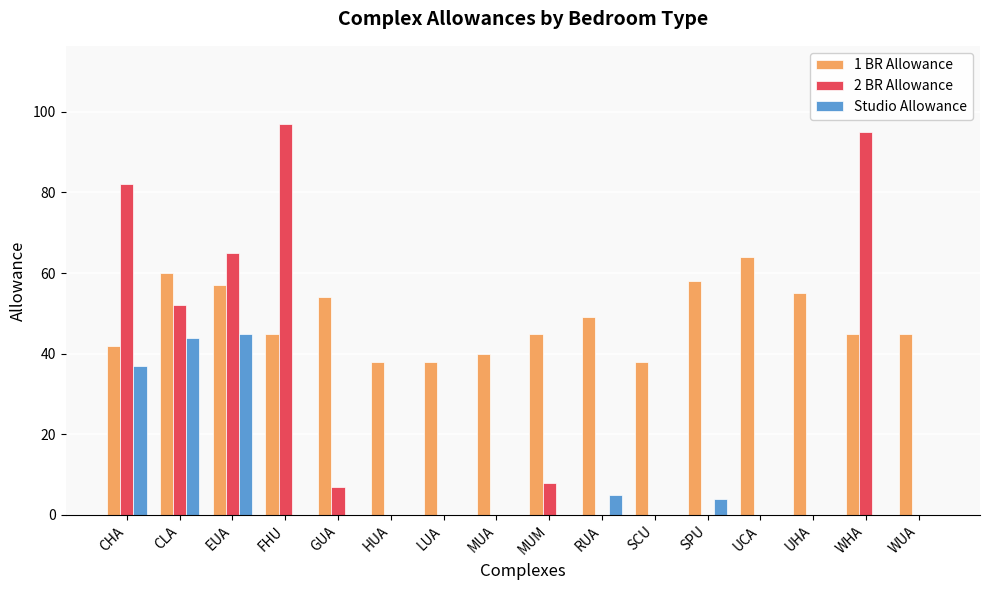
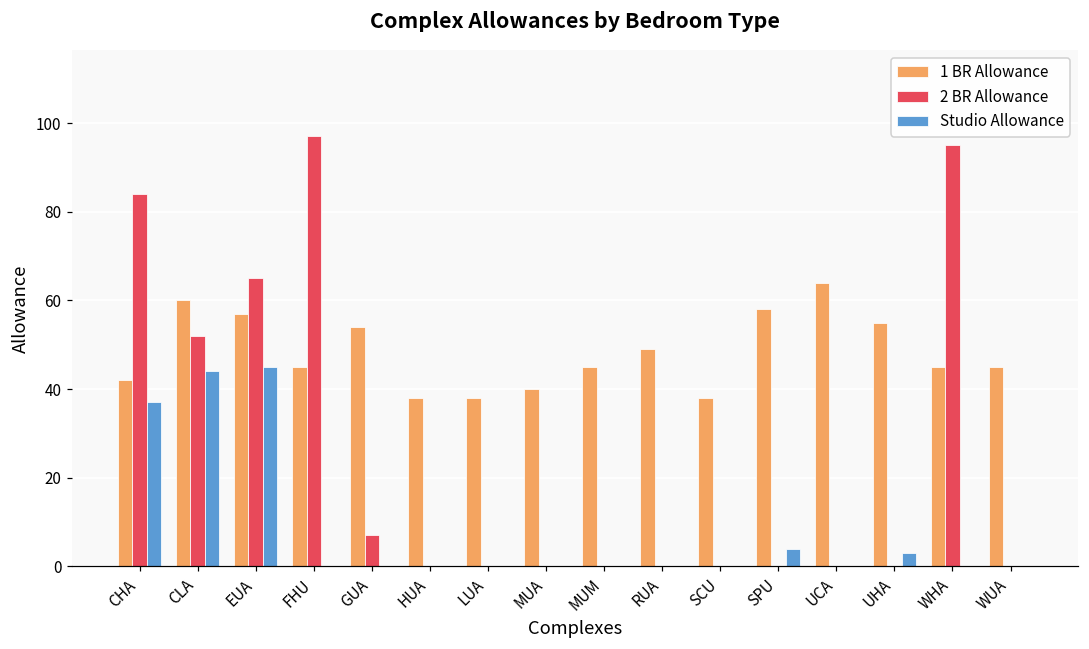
2 BR Allowance, CHA: 82 -> 84
2 BR Allowance, MUM: 8 -> 0
Studio Allowance, RUA: 5 -> 0
Studio Allowance, UHA: 0 -> 3
